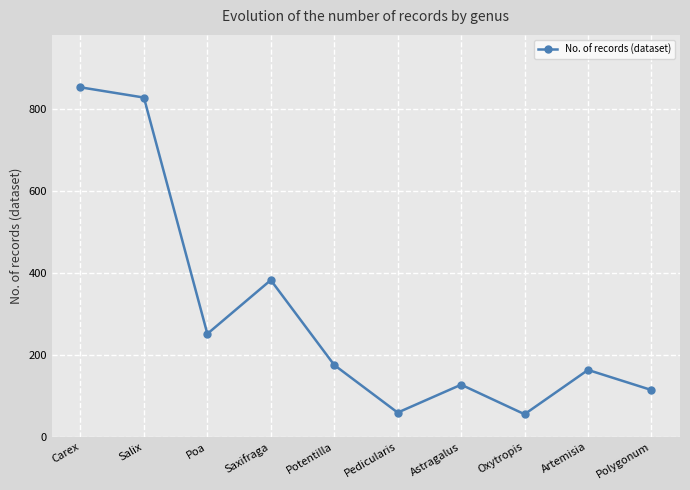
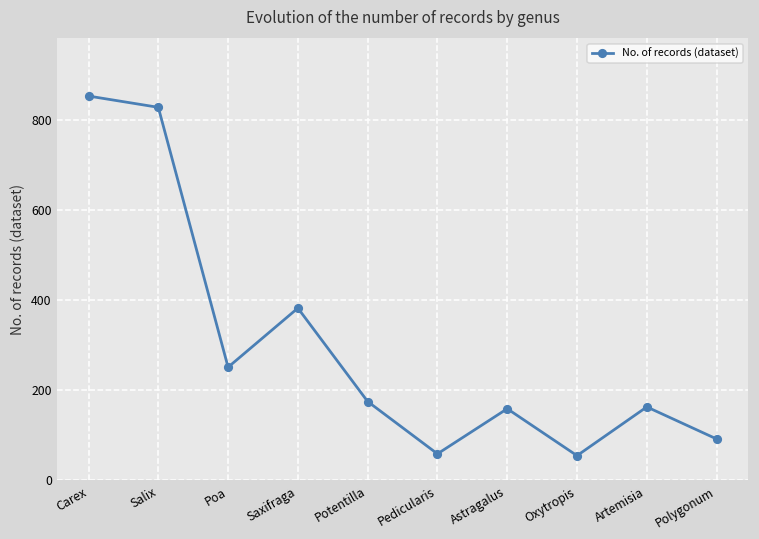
Astragalus: 130 -> 160
Polygonum: 110 -> 90
